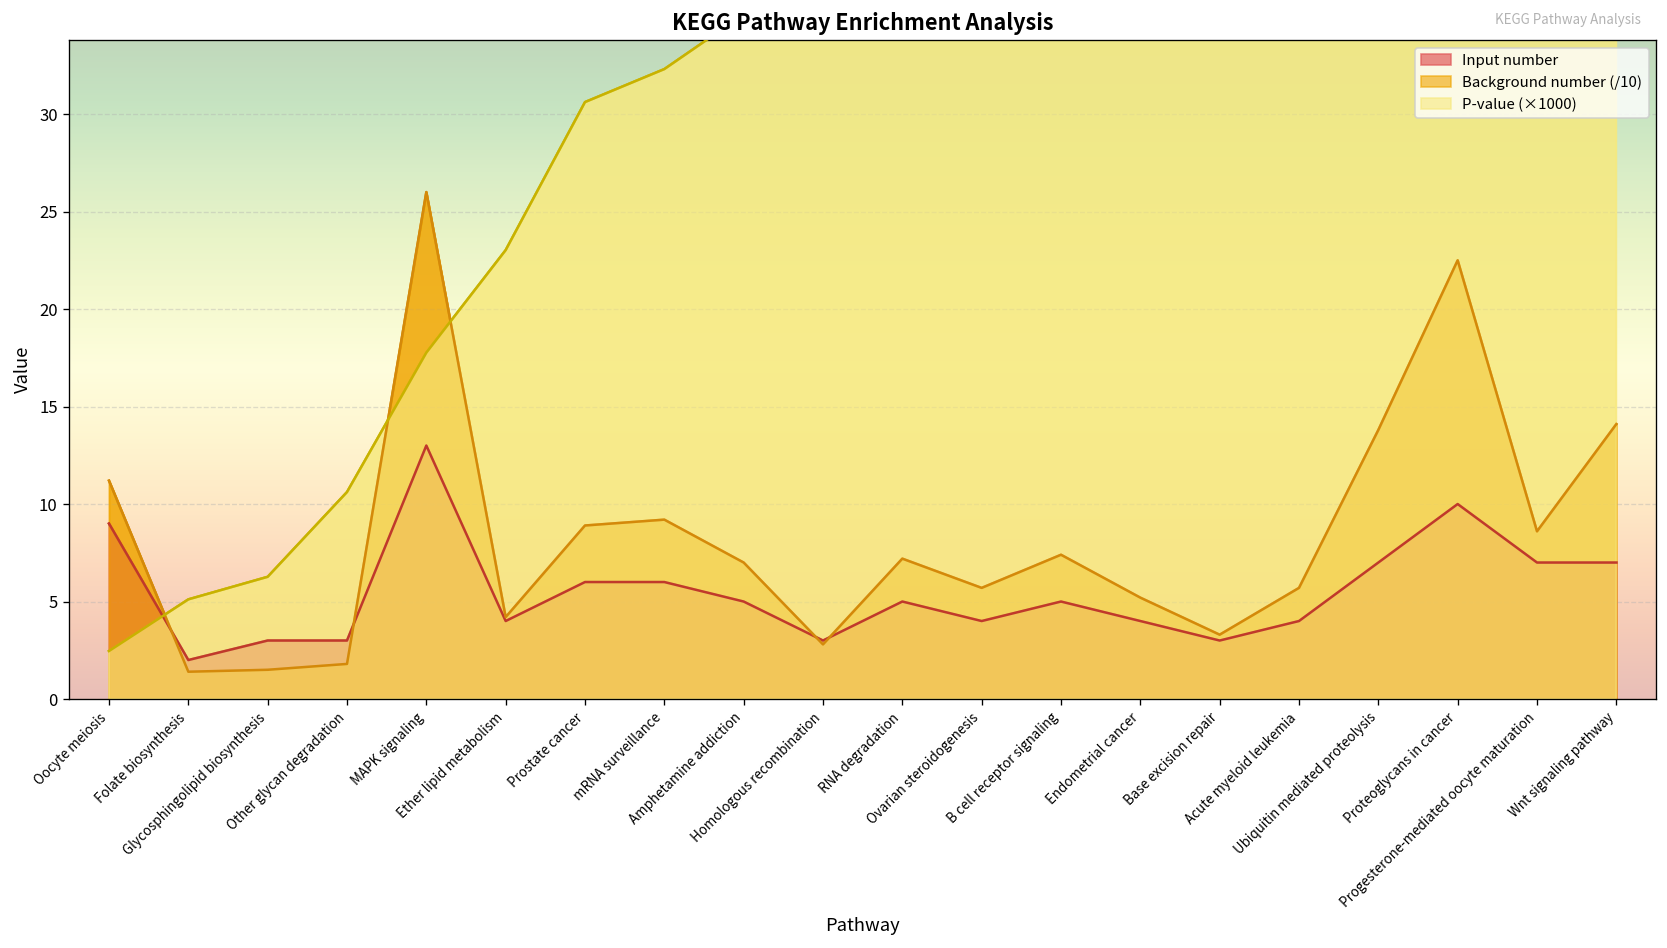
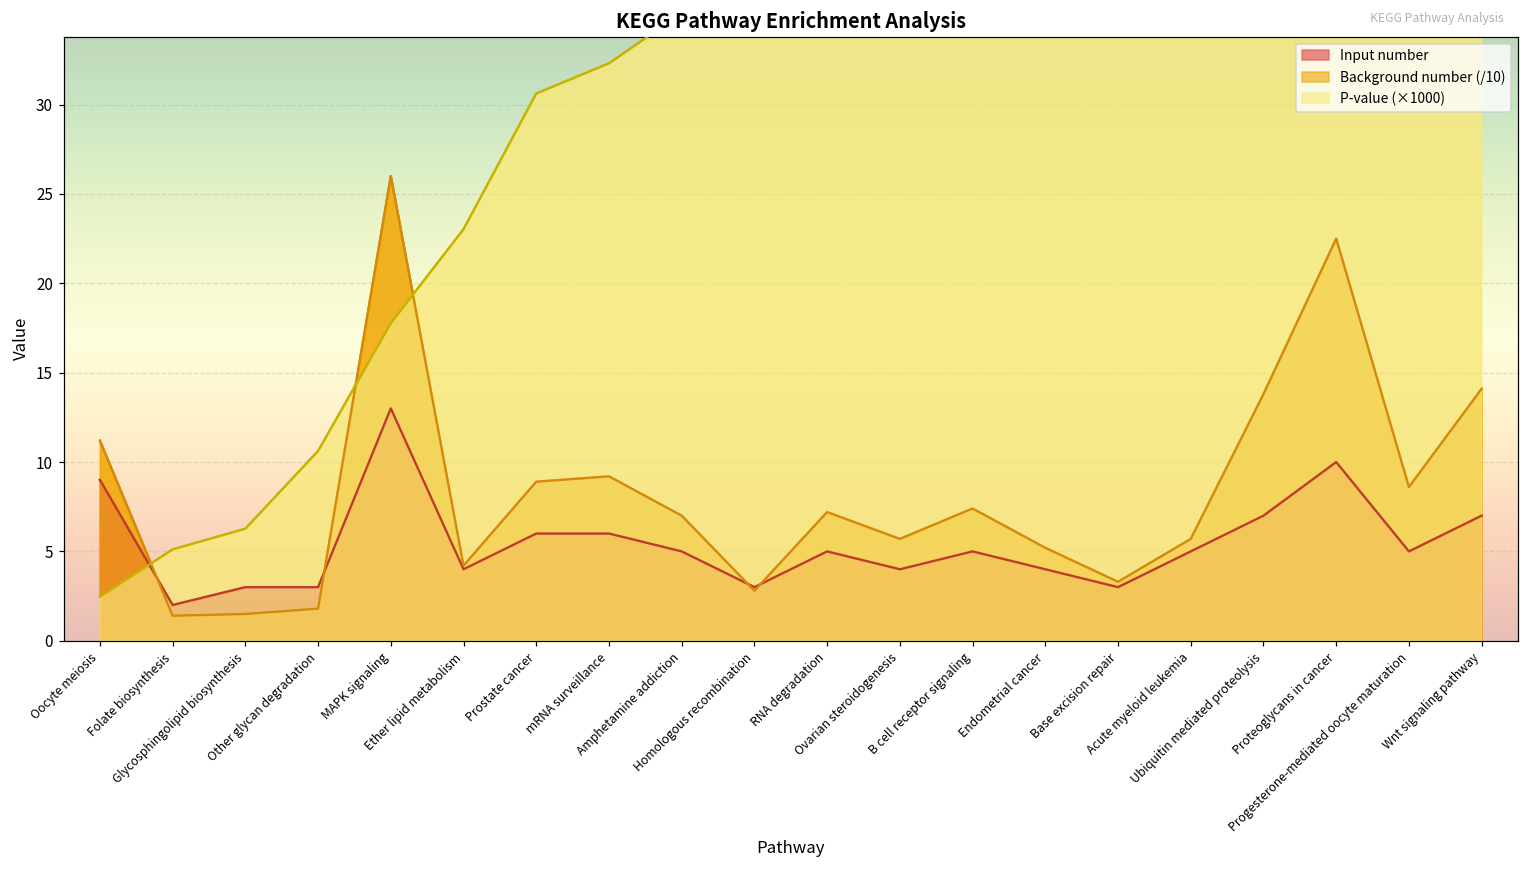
Input number, Acute myeloid leukemia: 4 -> 5
Input number, Progesterone-mediated oocyte maturation: 7 -> 5
